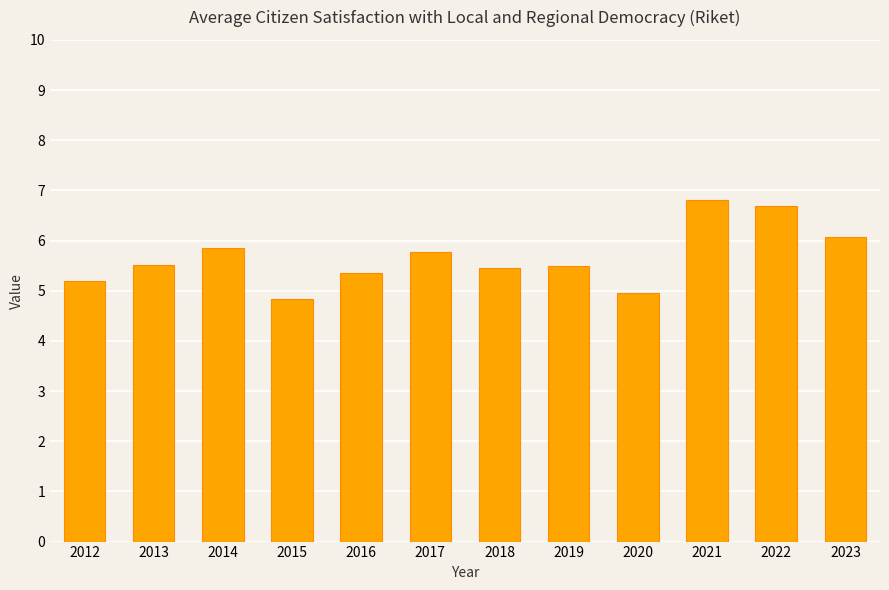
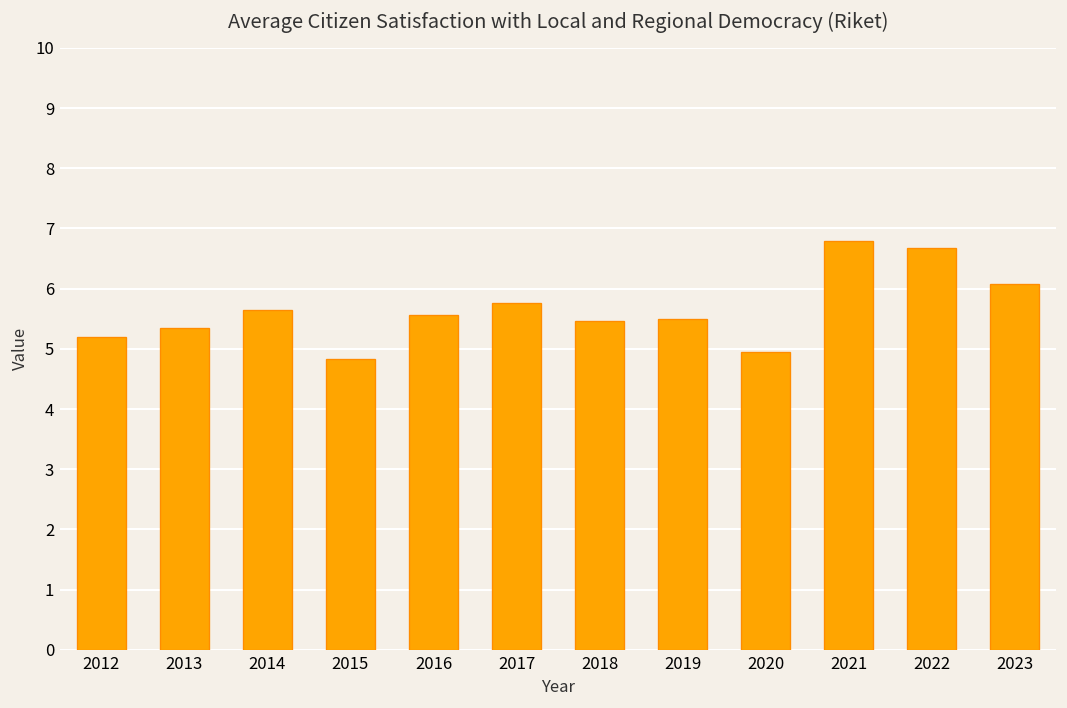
2013: 5.5 -> 5.4
2014: 5.9 -> 5.6
2016: 5.4 -> 5.6
